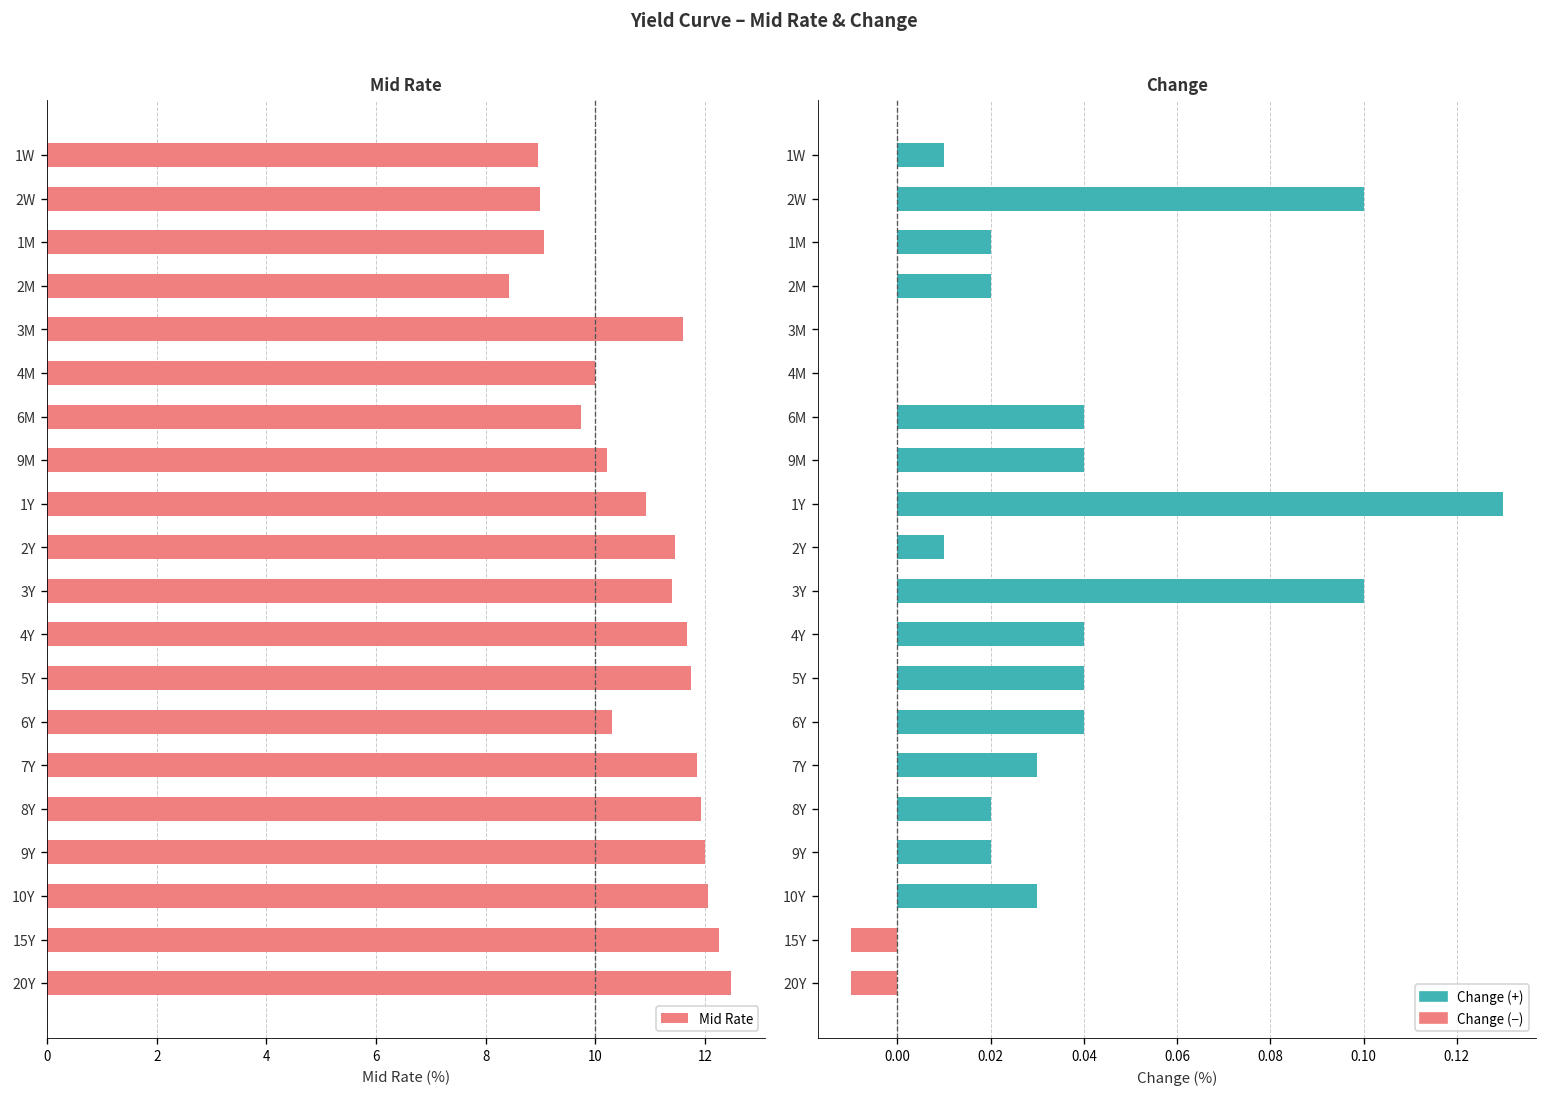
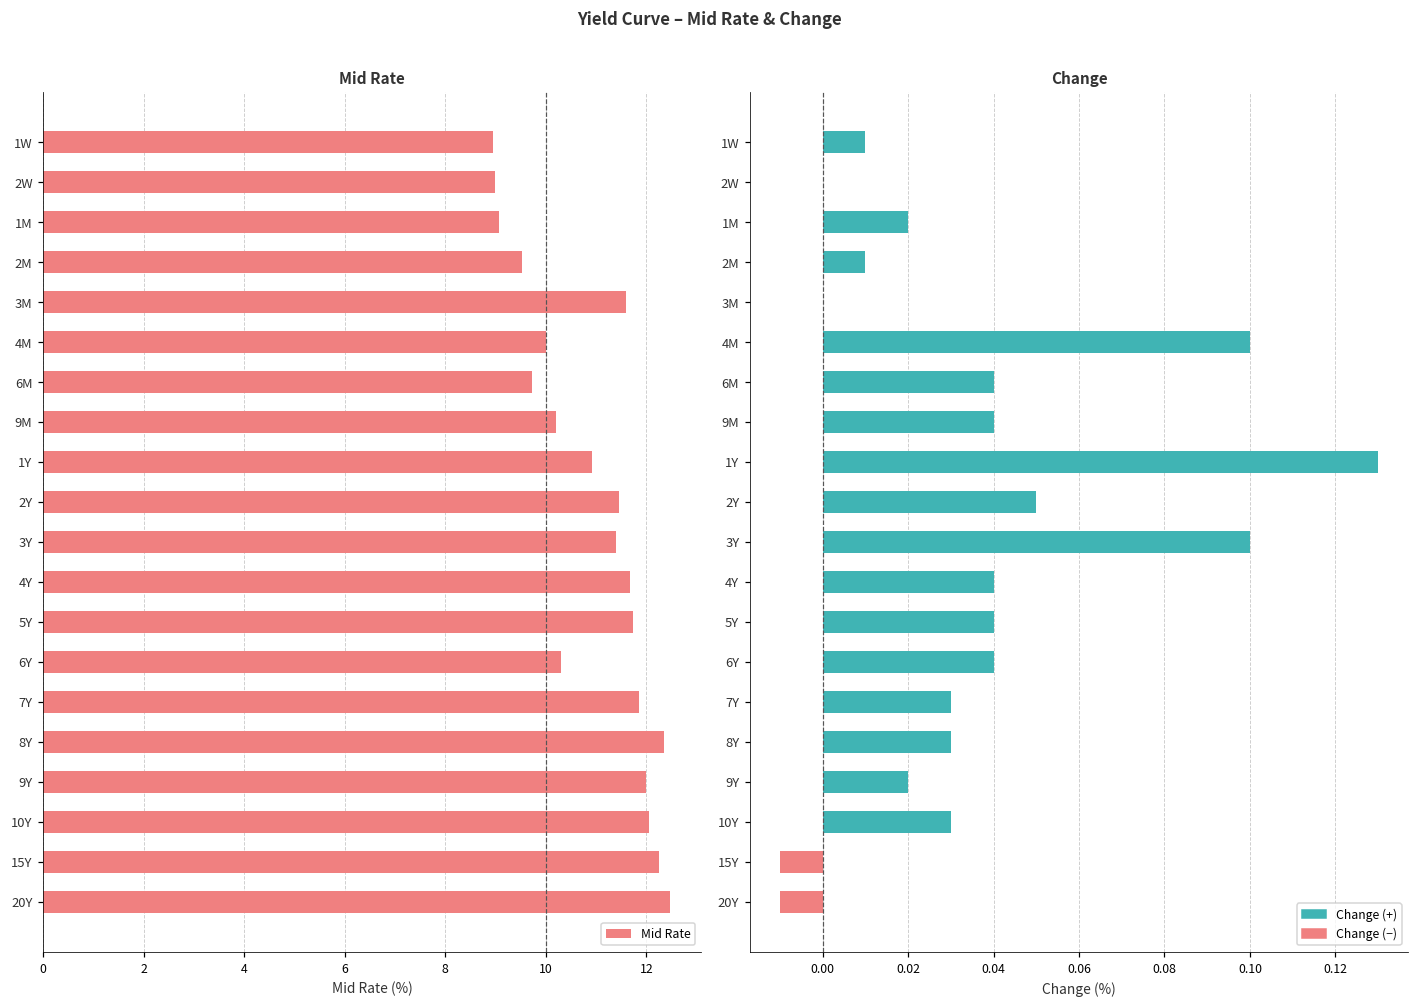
Mid Rate, 2M: 8.4 -> 9.5
Mid Rate, 8Y: 11.9 -> 12.4
Change, 2W: 0.1 -> 0.0
Change, 2M: 0.02 -> 0.01
Change, 4M: 0.0 -> 0.1
Change, 2Y: 0.01 -> 0.05
Change, 8Y: 0.02 -> 0.03
